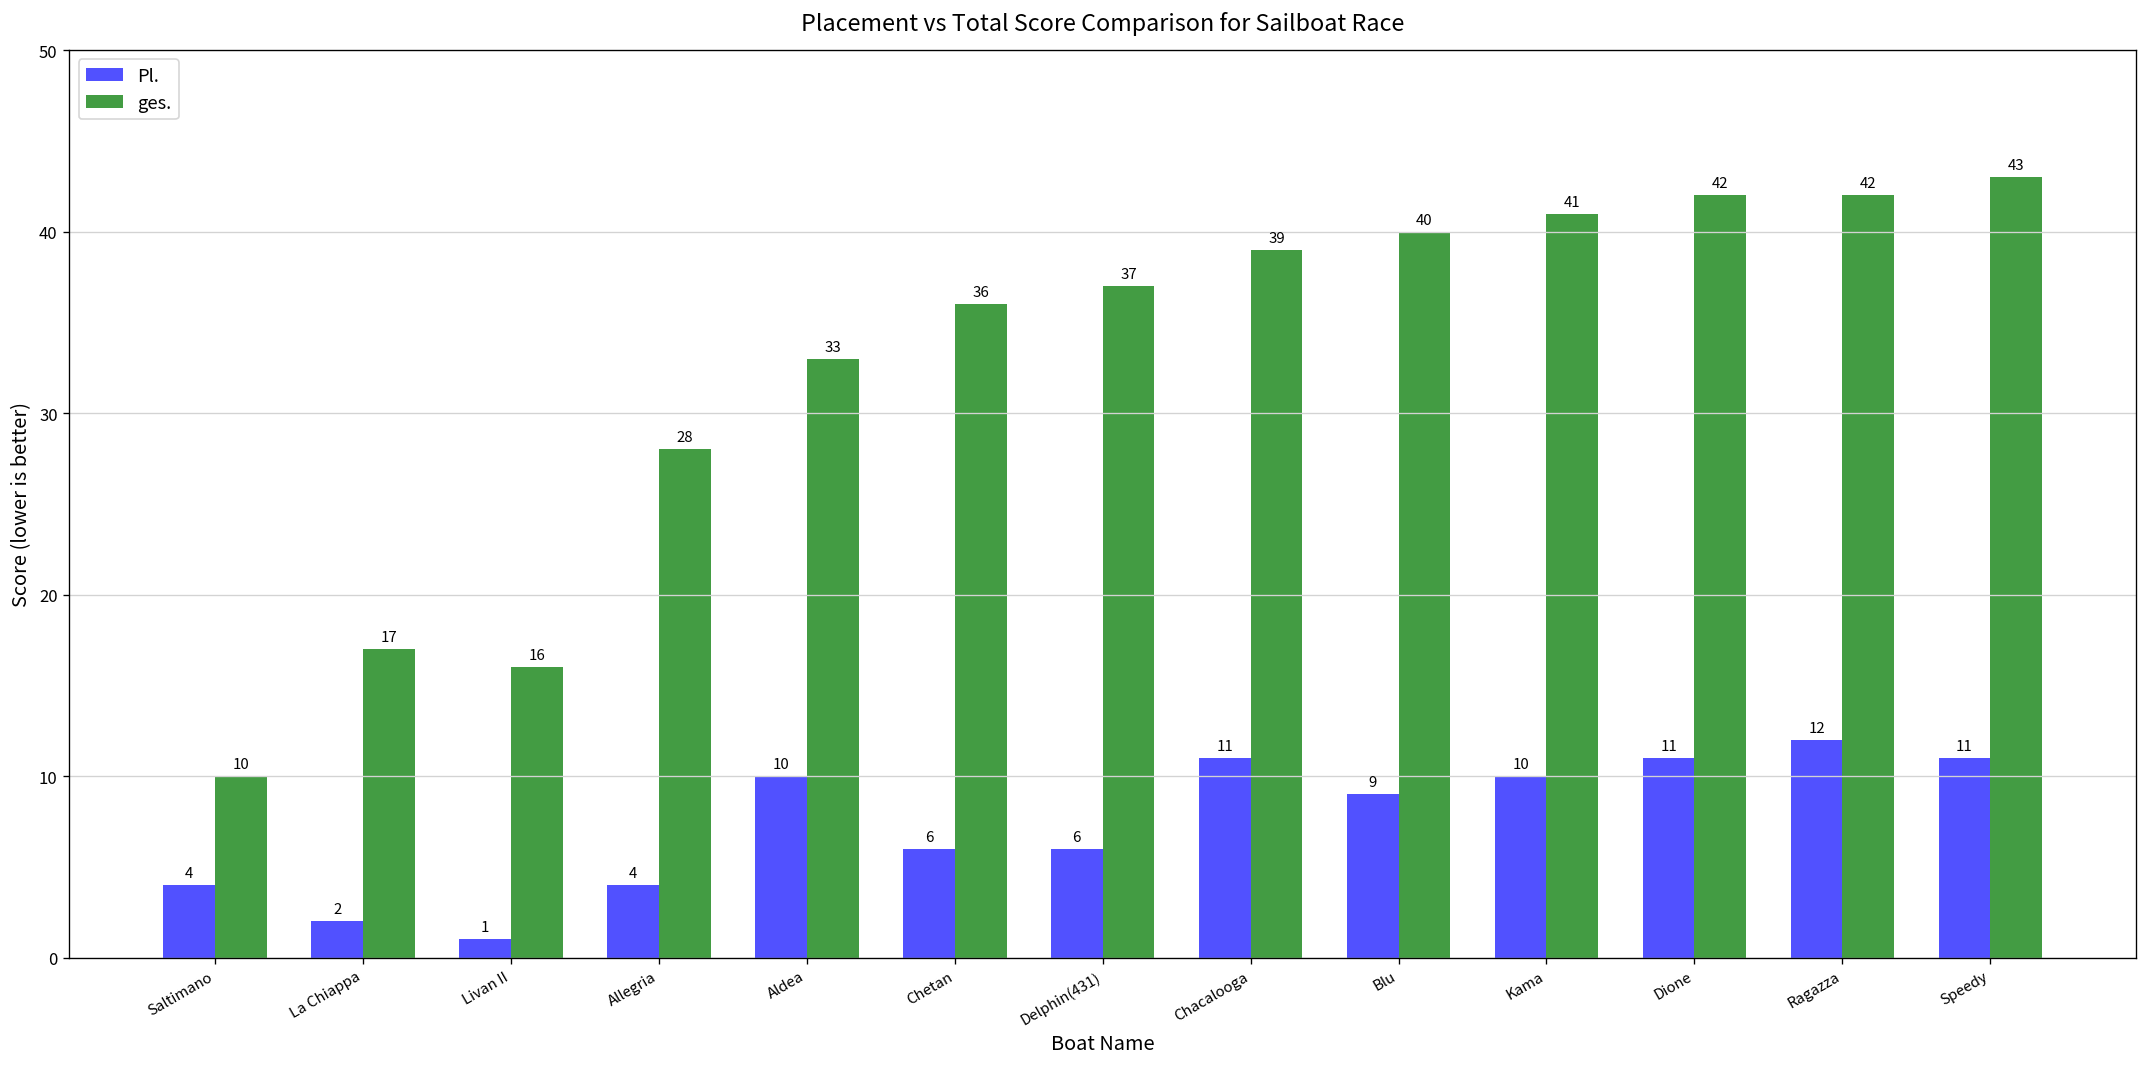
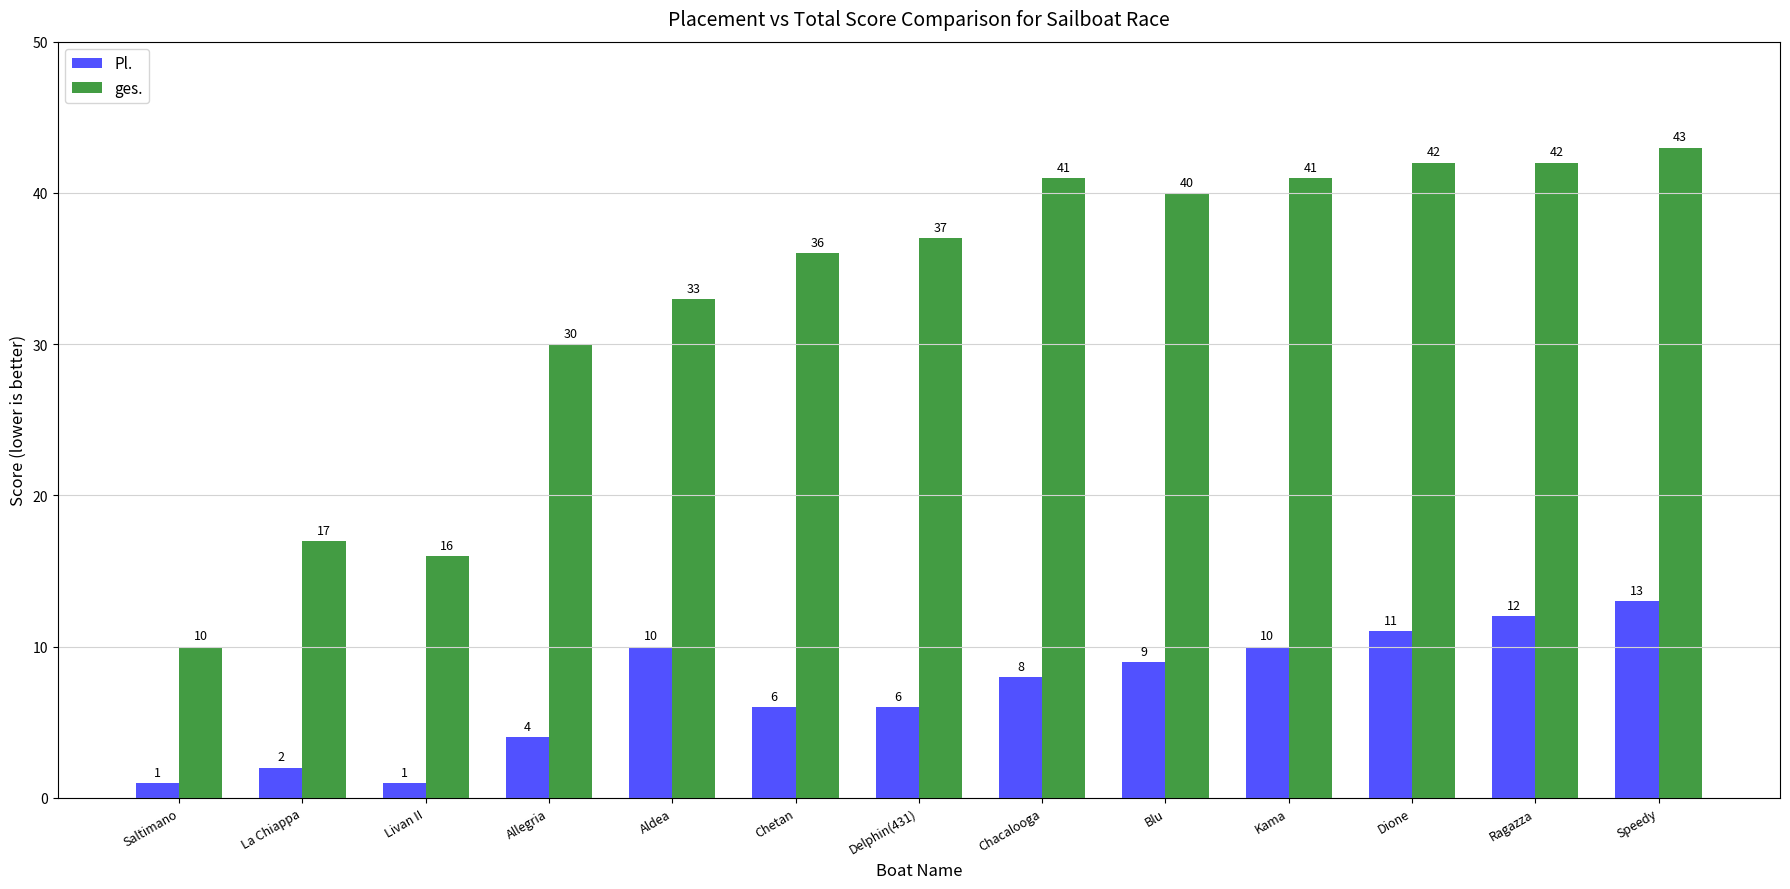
Pl., Saltimano: 4 -> 1
ges., Allegria: 28 -> 30
Pl., Chacalooga: 11 -> 8
ges., Chacalooga: 39 -> 41
Pl., Speedy: 11 -> 13
